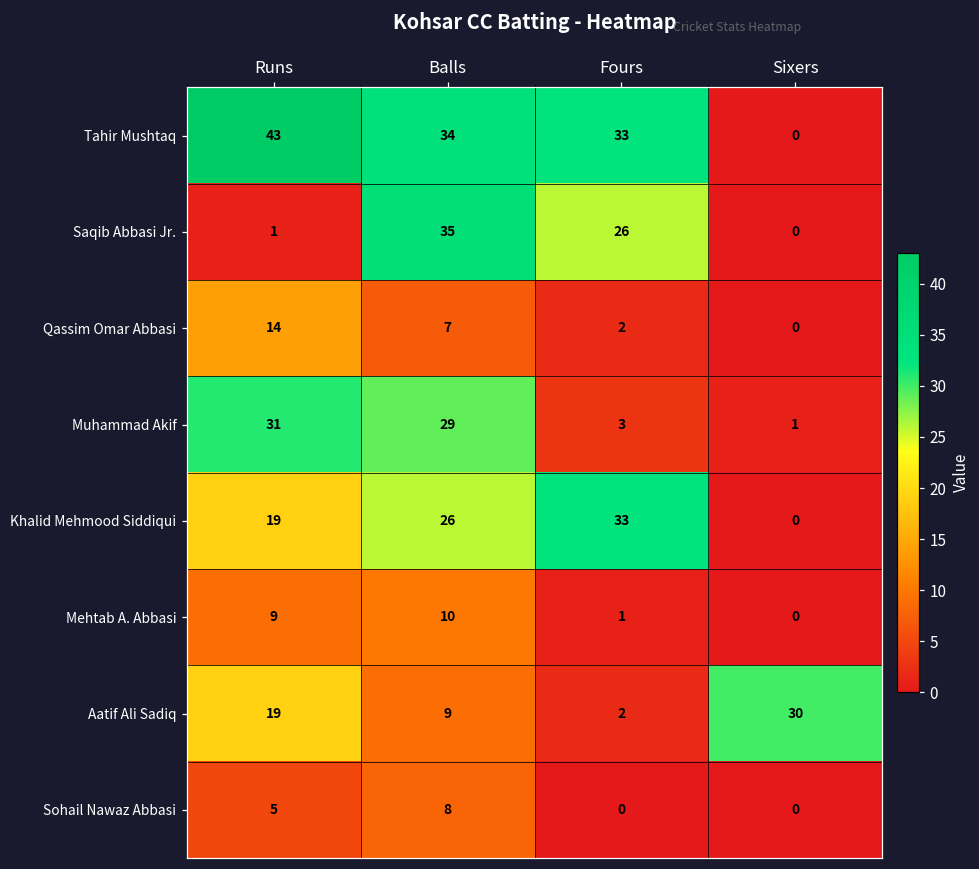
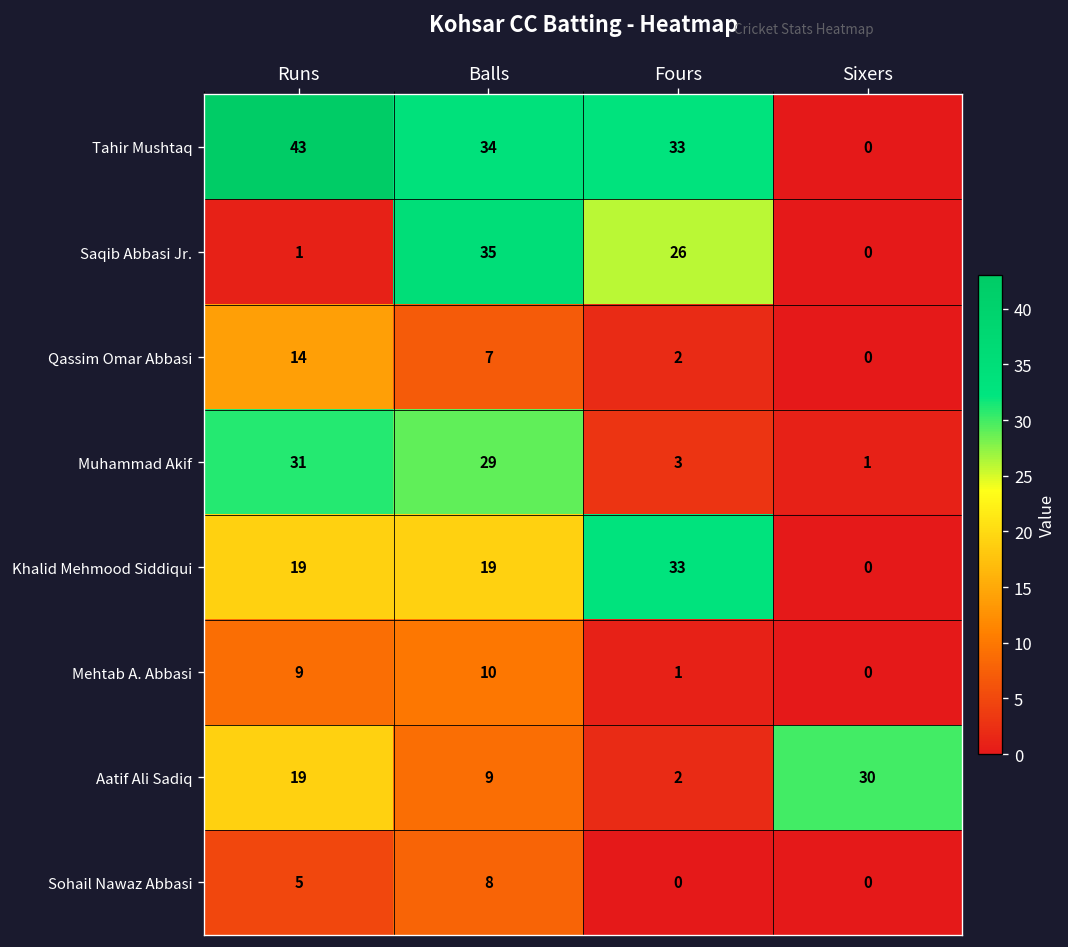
Khalid Mehmood Siddiqui, Balls: 26 -> 19
